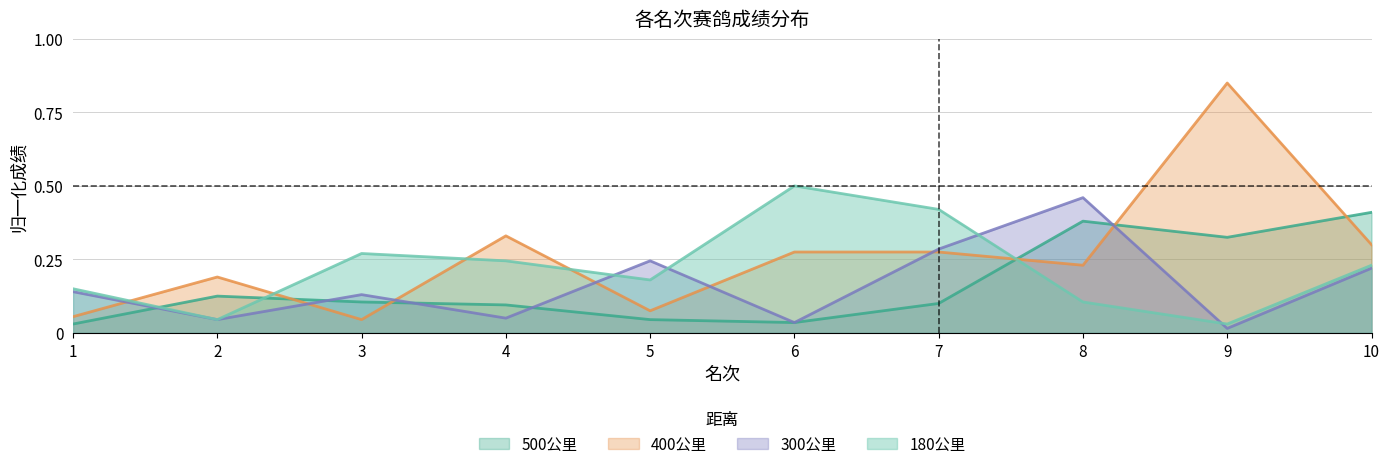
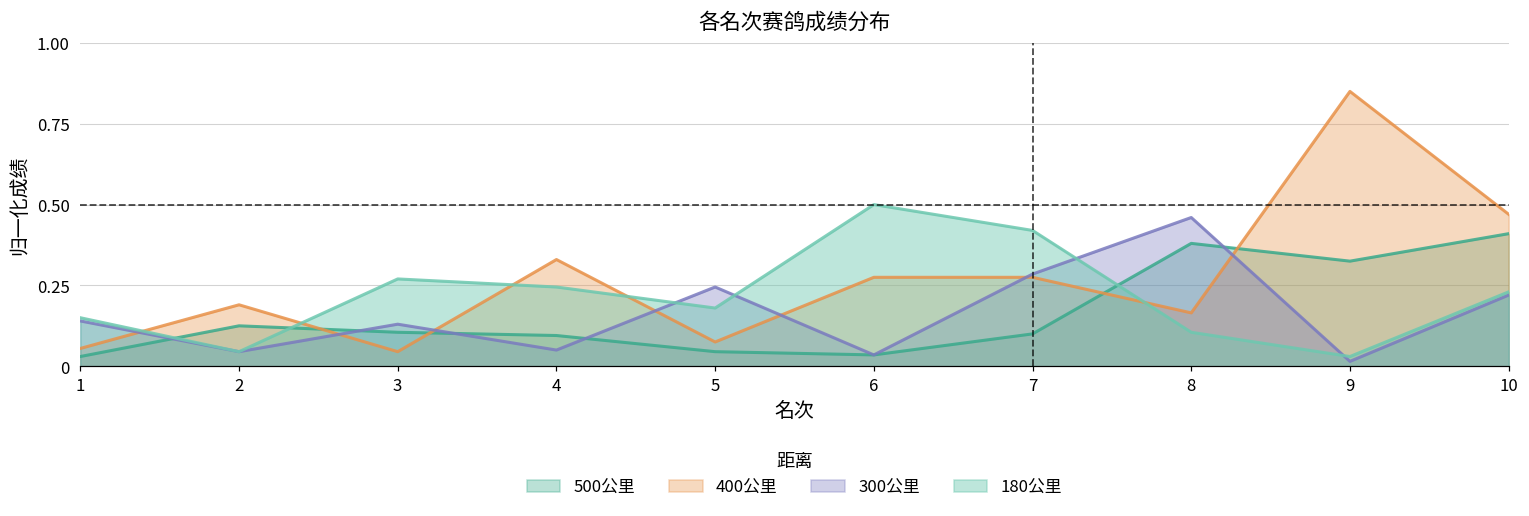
400公里, 8: 0.23 -> 0.17
400公里, 10: 0.30 -> 0.47
